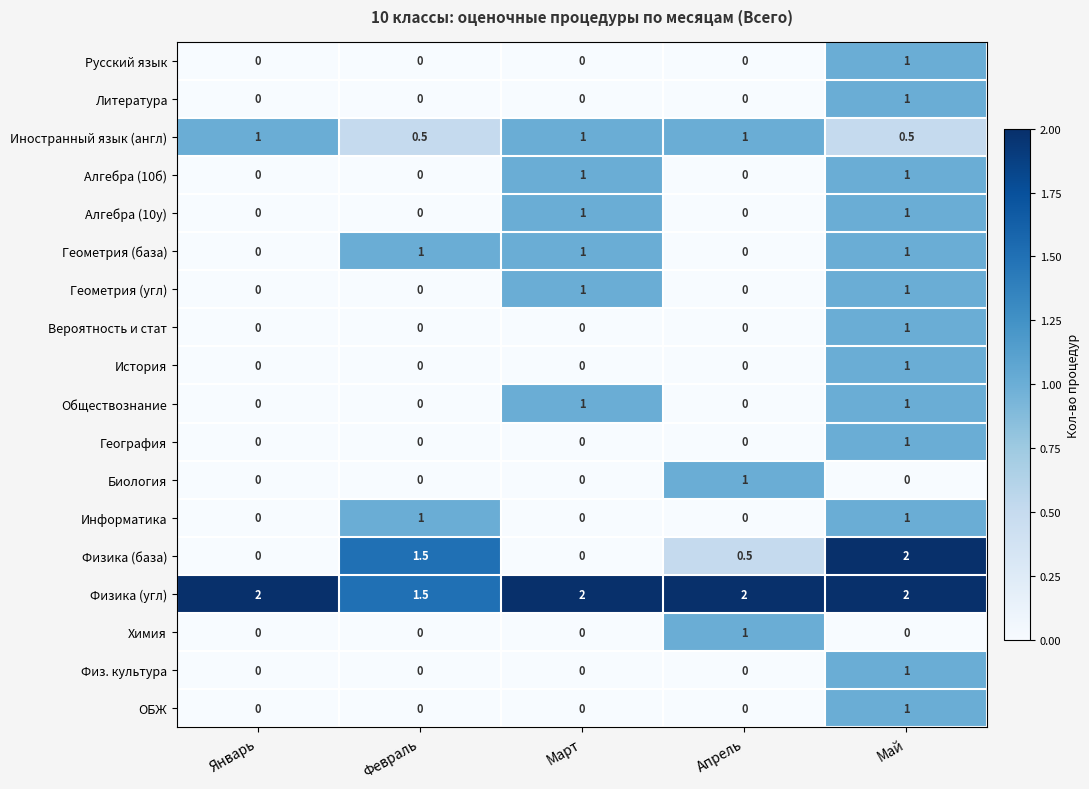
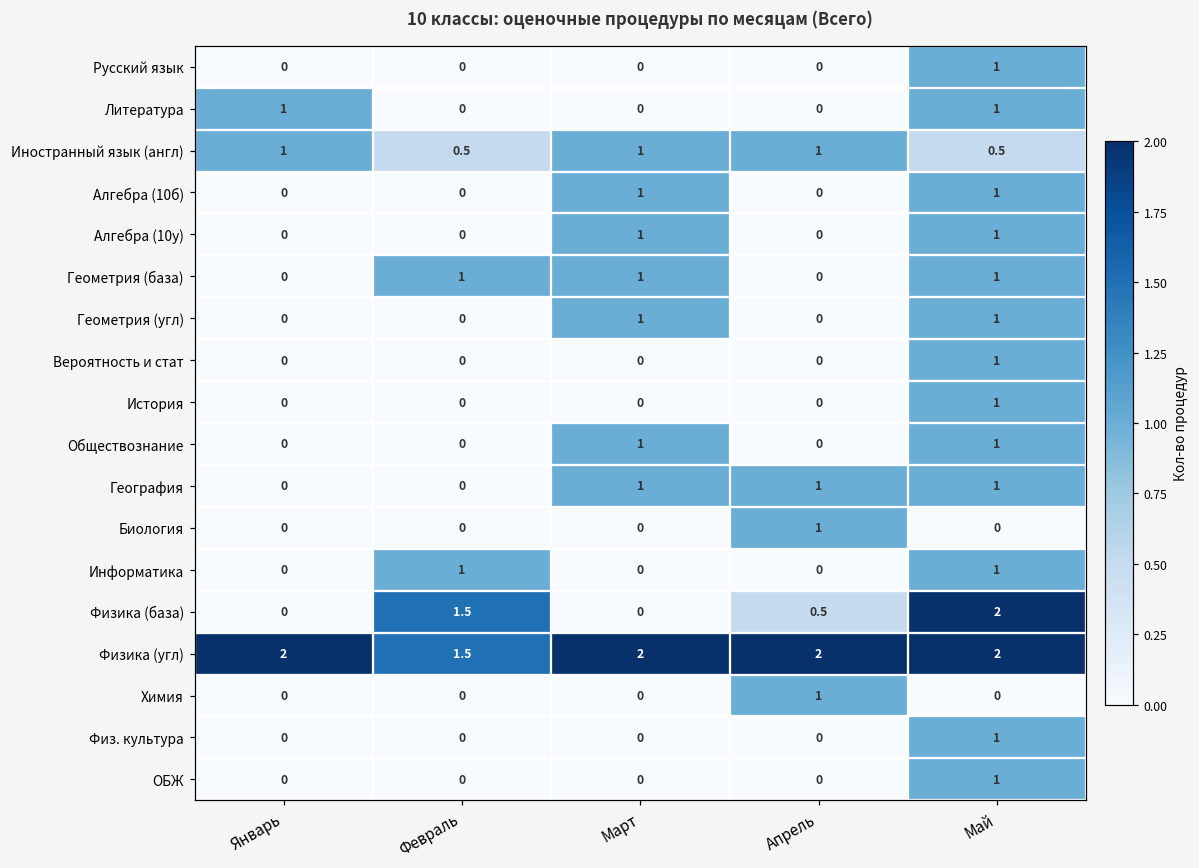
Литература, Январь: 0 -> 1
География, Март: 0 -> 1
География, Апрель: 0 -> 1
